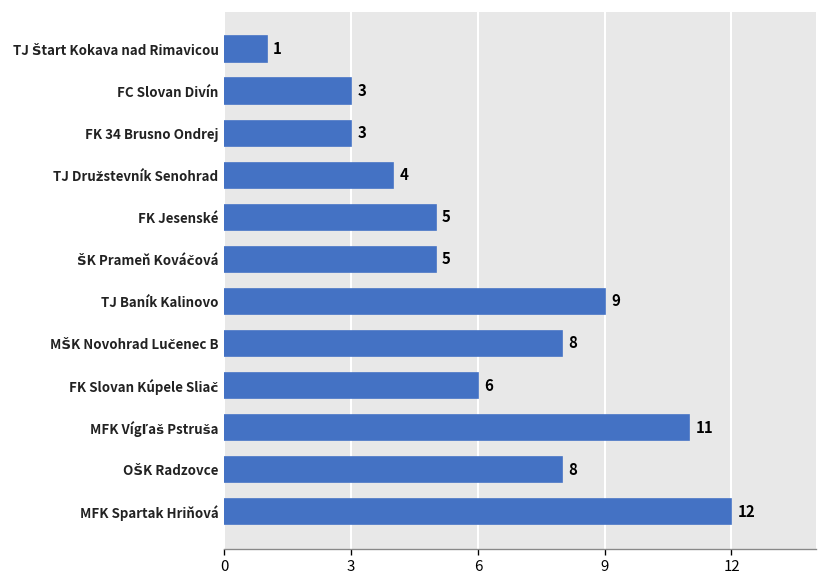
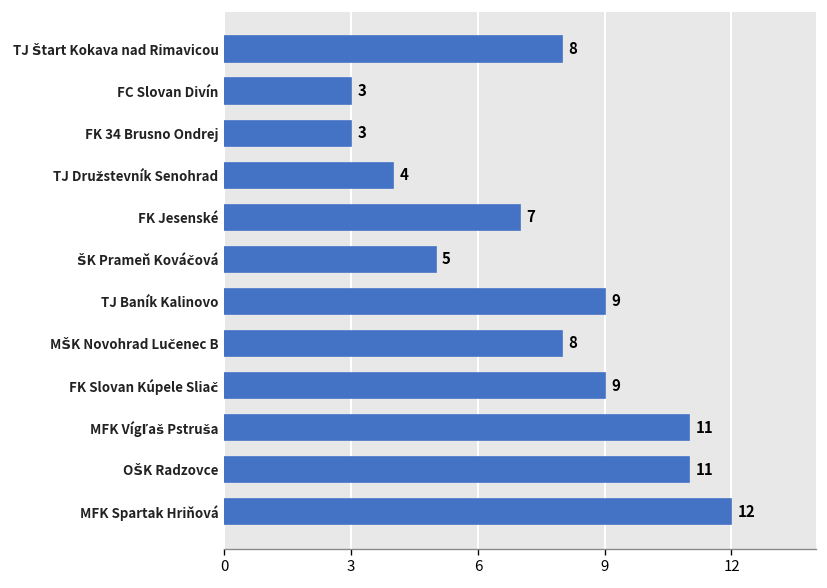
TJ Štart Kokava nad Rimavicou: 1 -> 8
FK Jesenské: 5 -> 7
FK Slovan Kúpele Sliač: 6 -> 9
OŠK Radzovce: 8 -> 11
